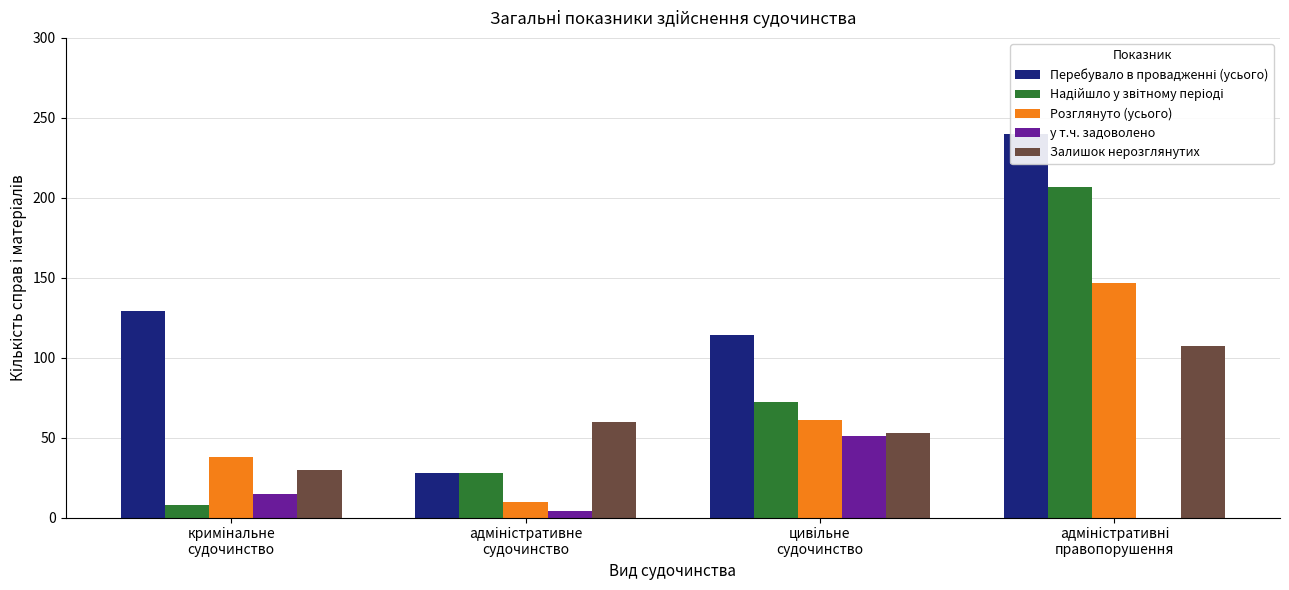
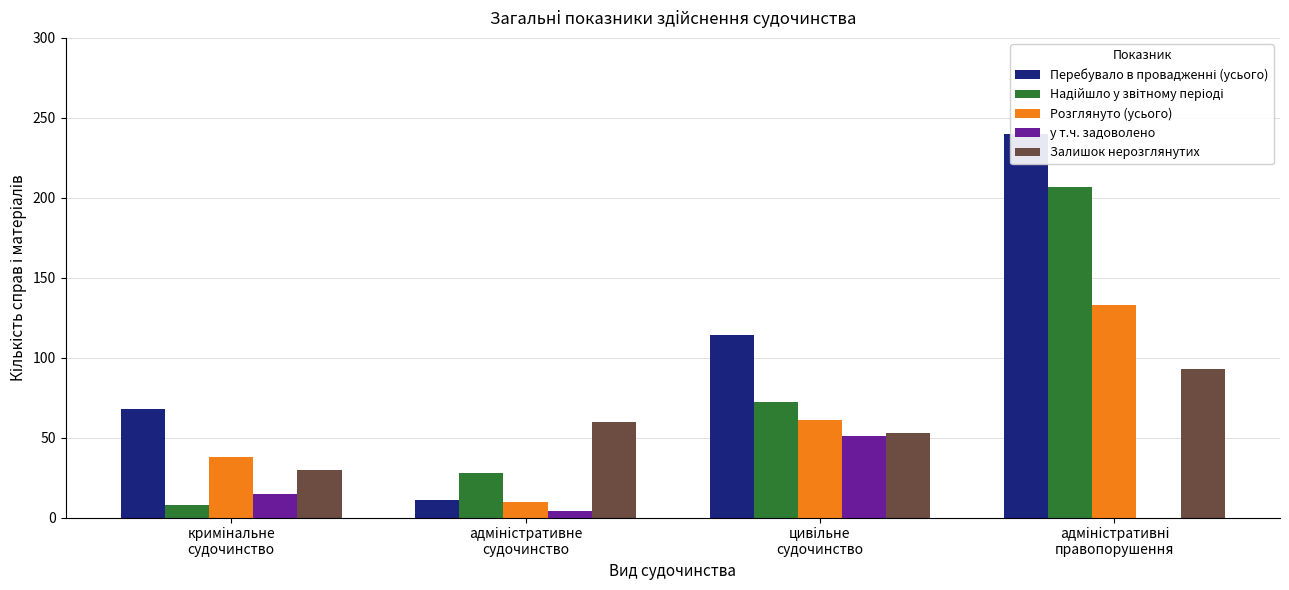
Перебувало в провадженні (усього), кримінальне судочинство: 129 -> 68
Перебувало в провадженні (усього), адміністративне судочинство: 28 -> 11
Розглянуто (усього), адміністративні правопорушення: 147 -> 133
Залишок нерозглянутих, адміністративні правопорушення: 107 -> 93
